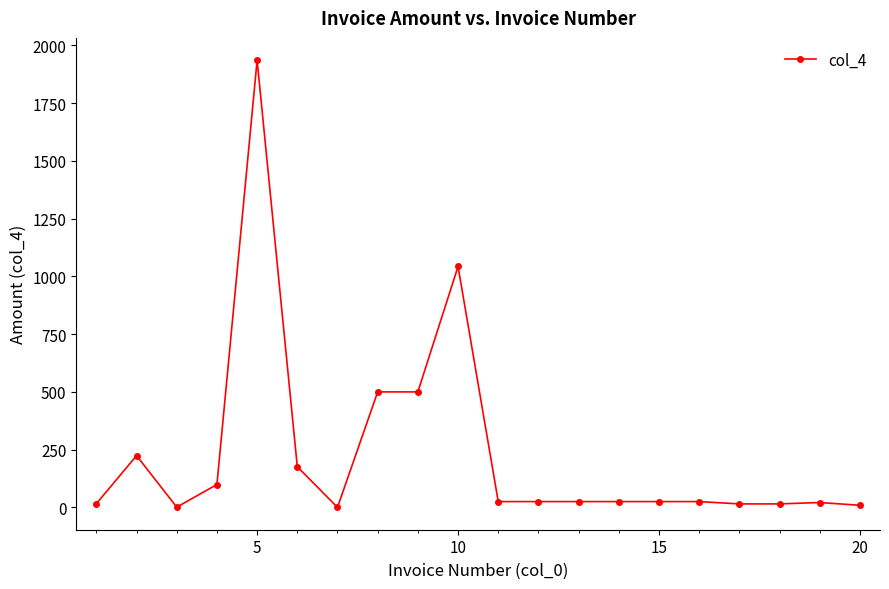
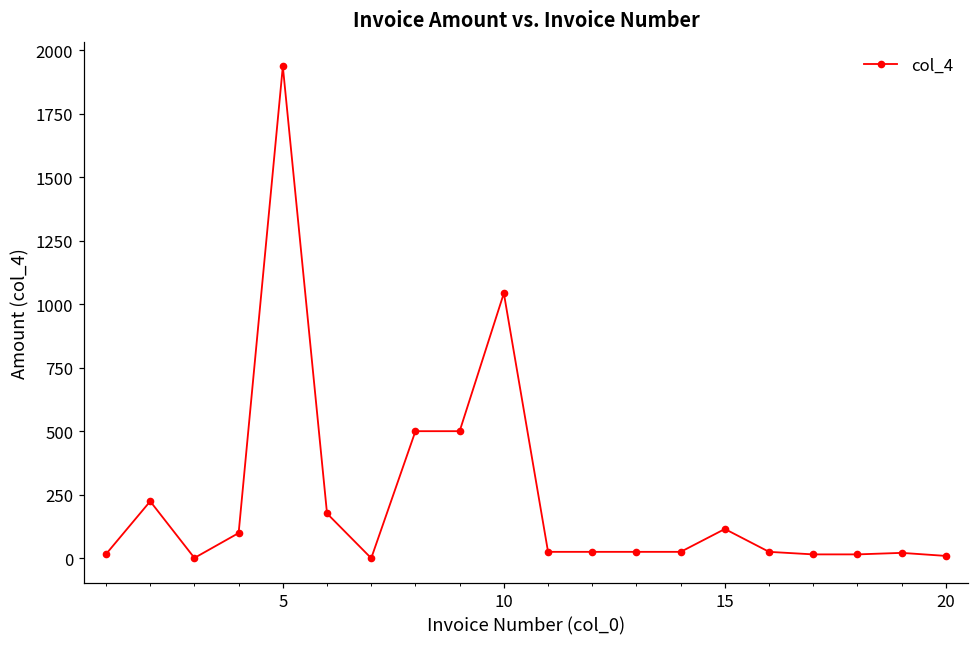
15: 30 -> 120
